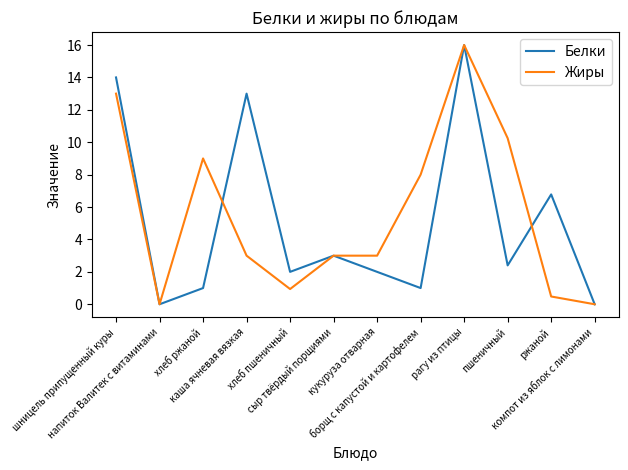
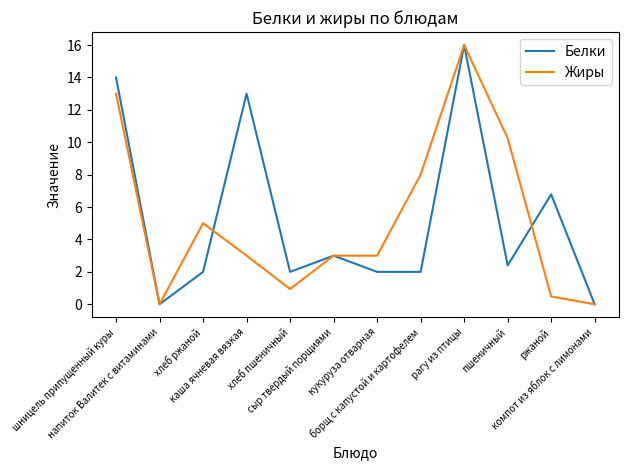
Белки, хлеб ржаной: 1 -> 2
Жиры, хлеб ржаной: 9 -> 5
Белки, борщ с капустой и картофелем: 1 -> 2
